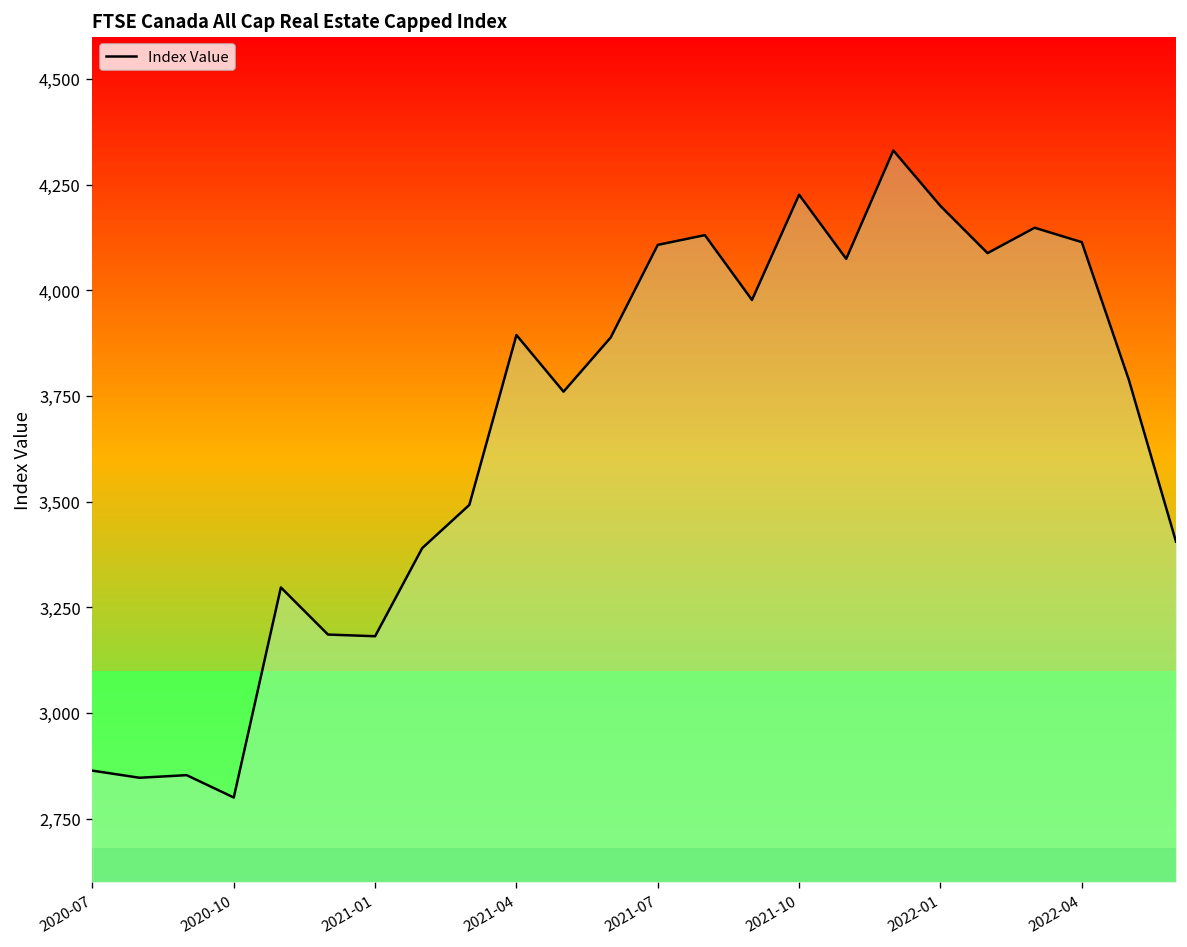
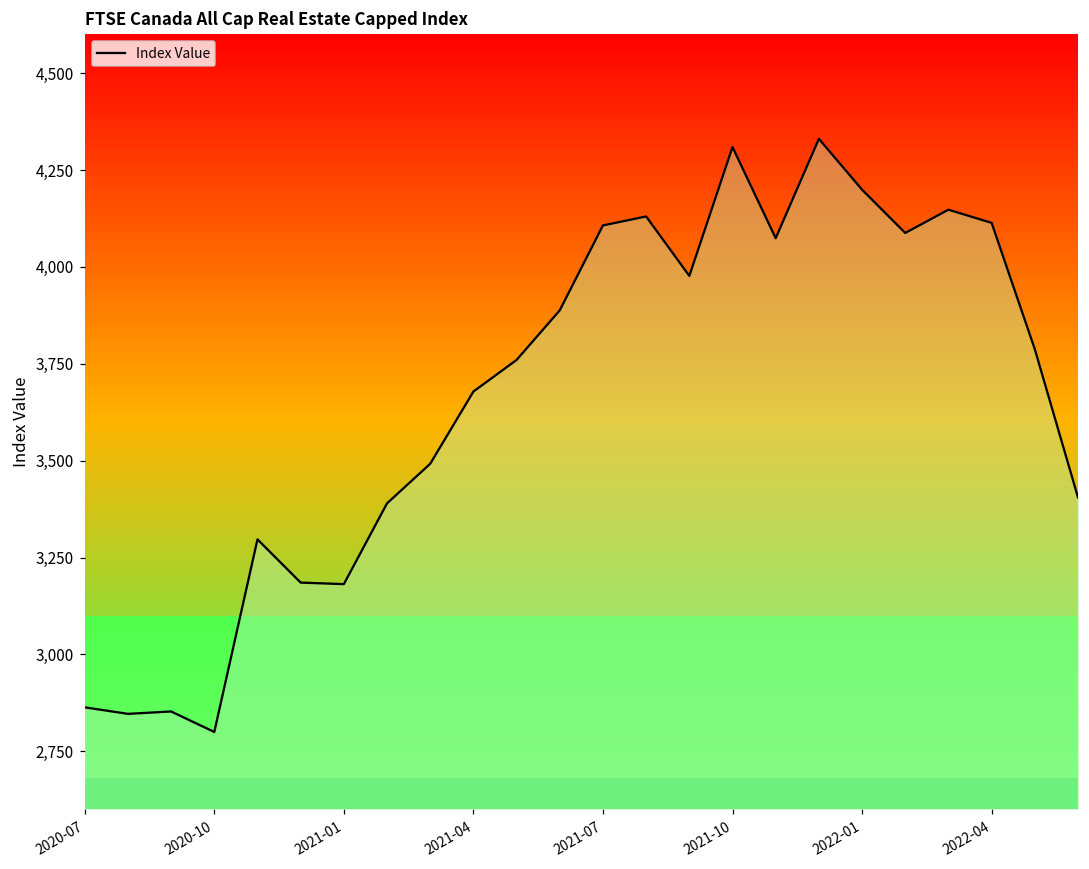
2021-04: 3,890 -> 3,680
2021-10: 4,230 -> 4,310
